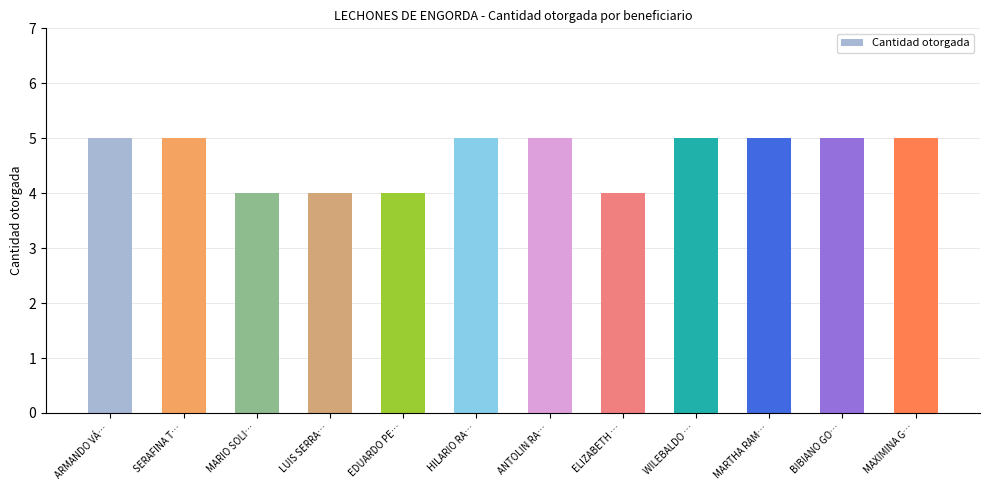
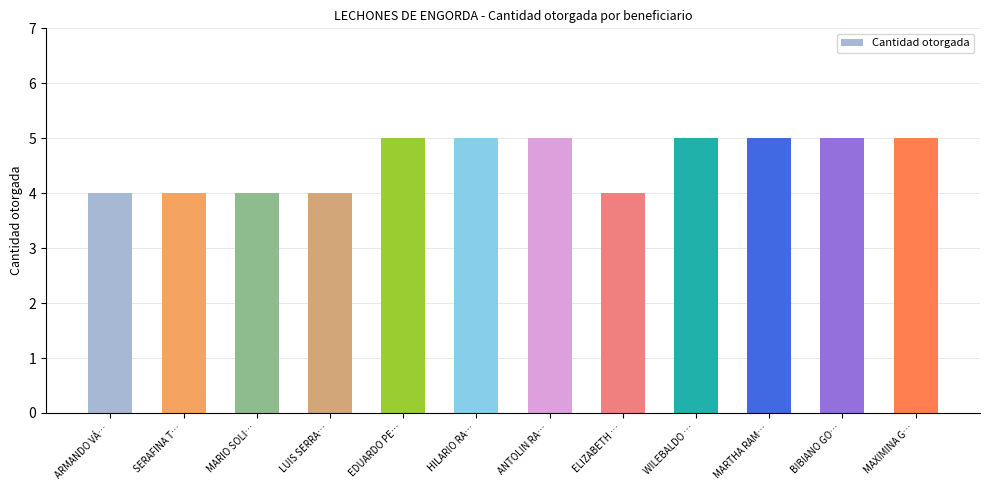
ARMANDO VÁ…: 5 -> 4
SERAFINA T…: 5 -> 4
EDUARDO PE…: 4 -> 5
